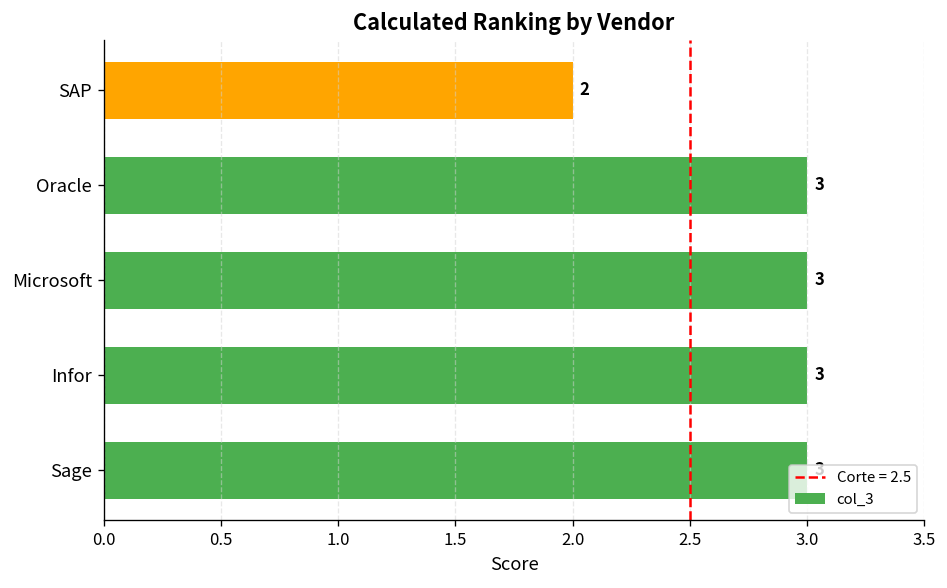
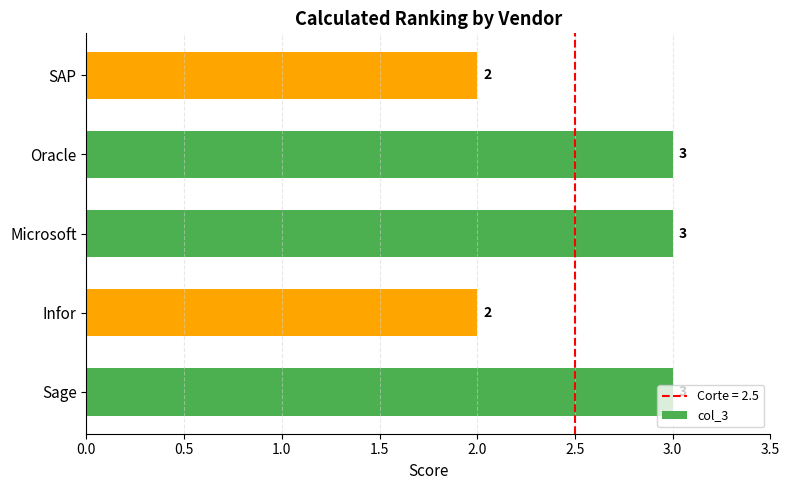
Infor: 3 -> 2
